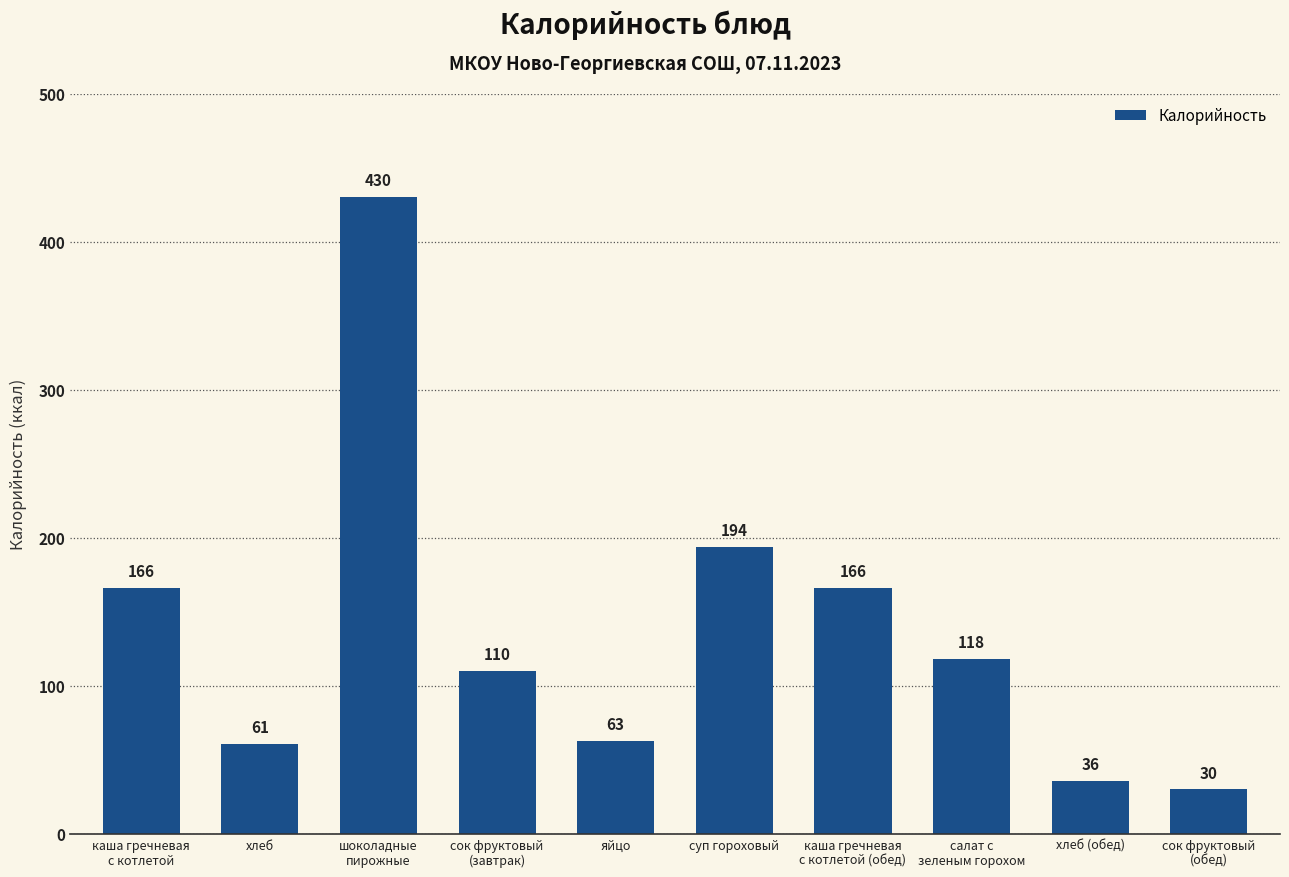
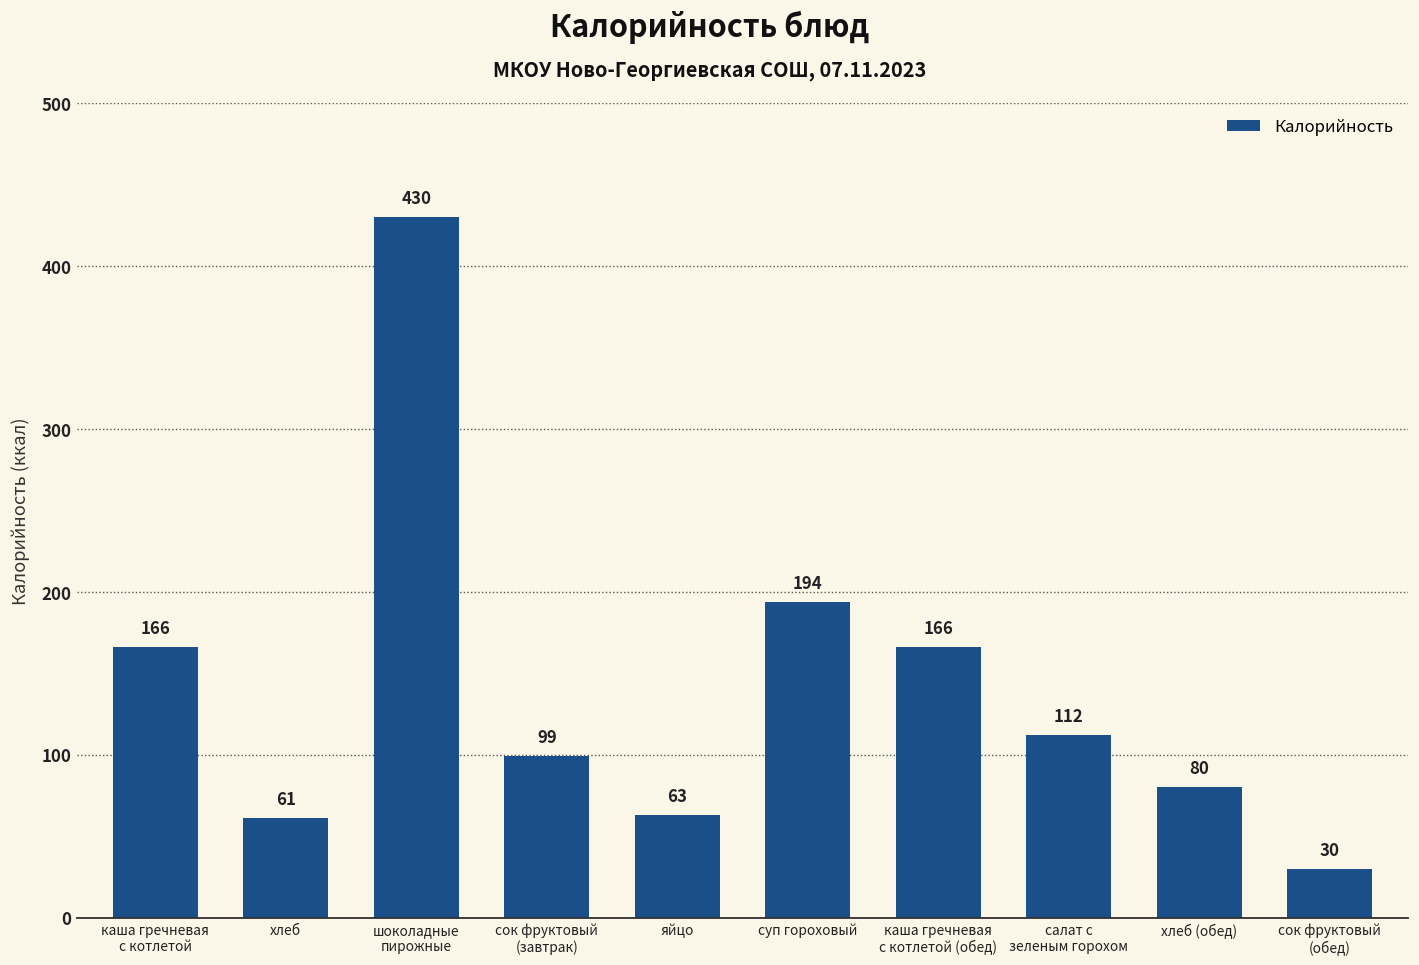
сок фруктовый (завтрак): 110 -> 99
салат с зеленым горохом: 118 -> 112
хлеб (обед): 36 -> 80
